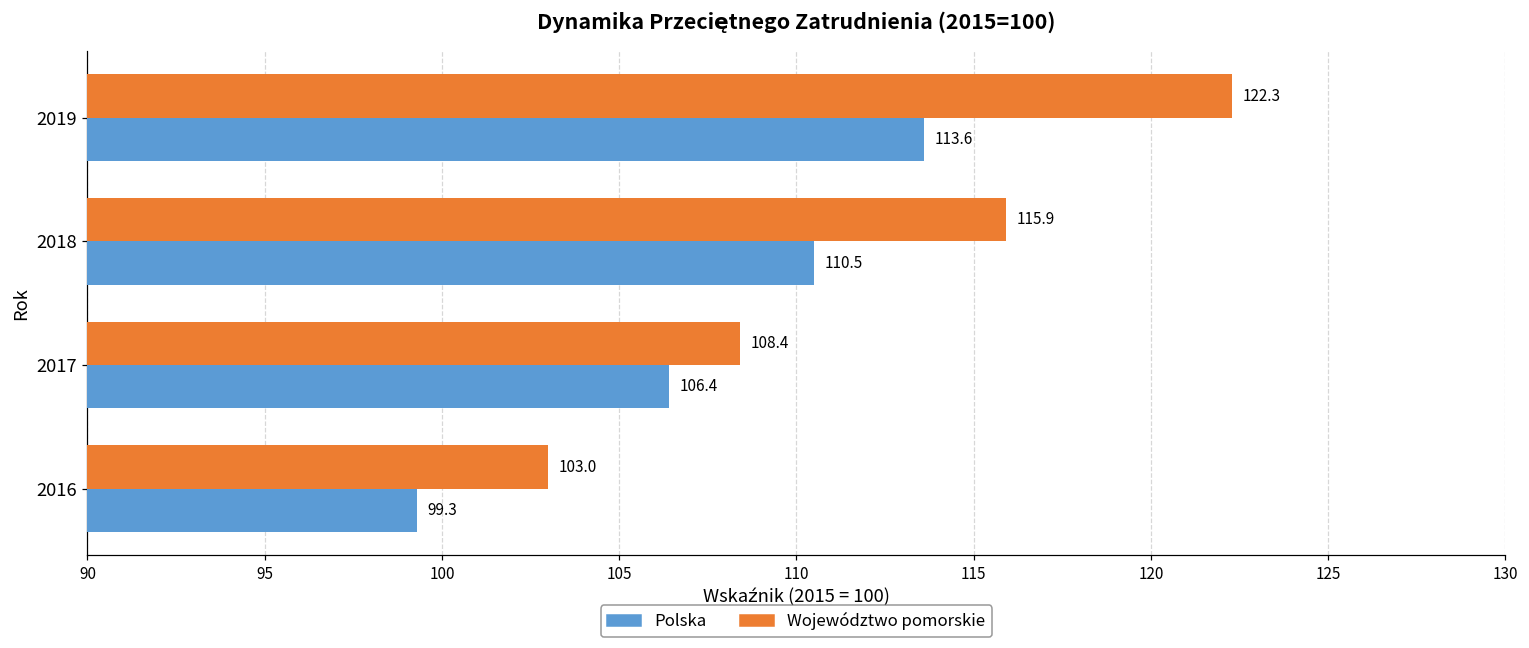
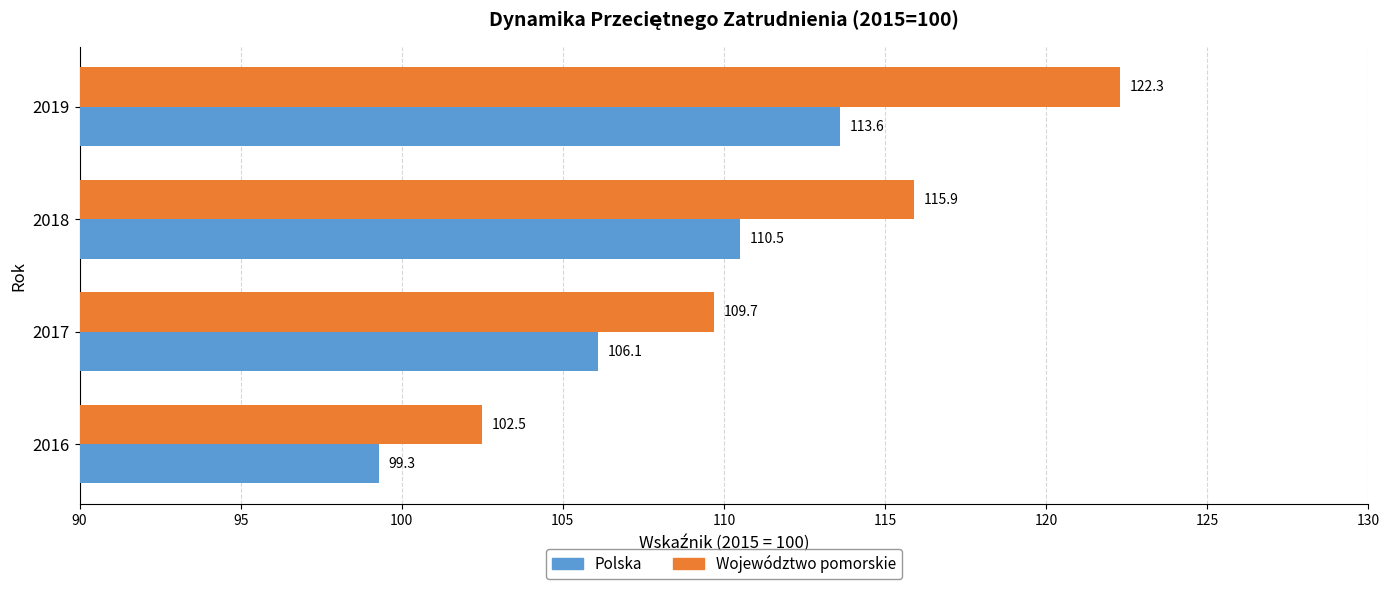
Województwo pomorskie, 2017: 108.4 -> 109.7
Polska, 2017: 106.4 -> 106.1
Województwo pomorskie, 2016: 103.0 -> 102.5
